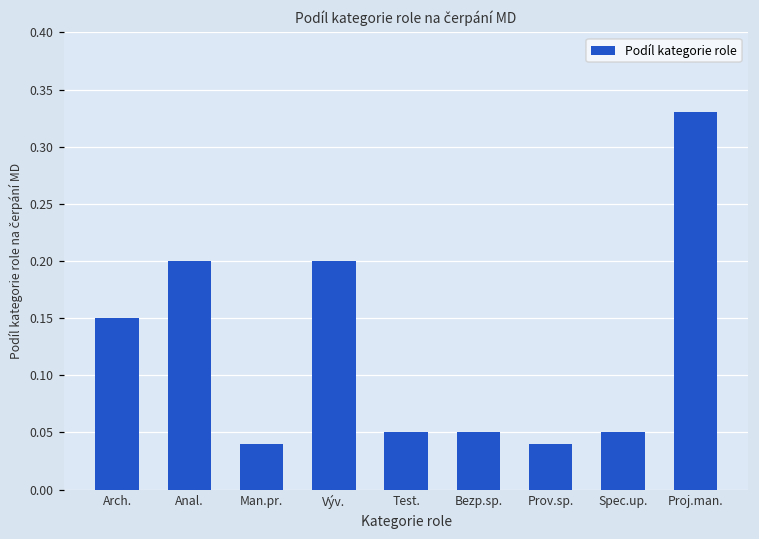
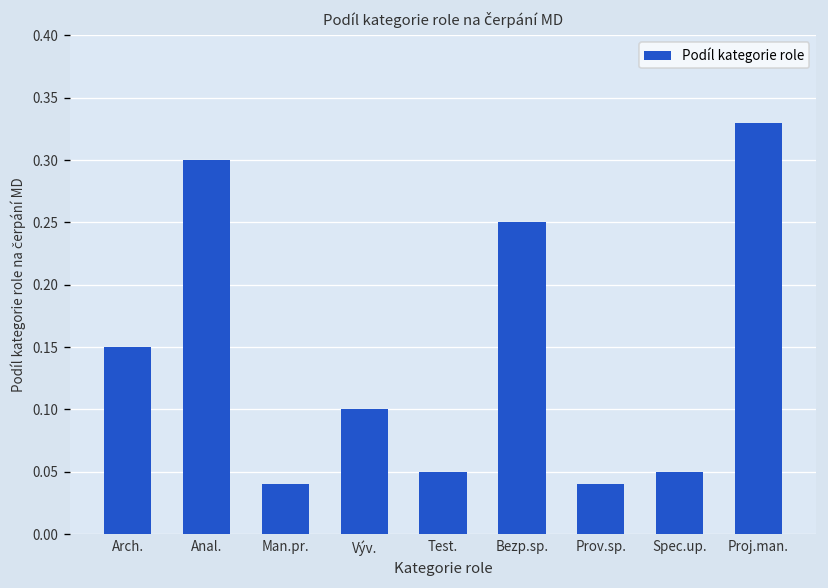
Anal.: 0.2 -> 0.3
Výv.: 0.2 -> 0.1
Bezp.sp.: 0.05 -> 0.25
